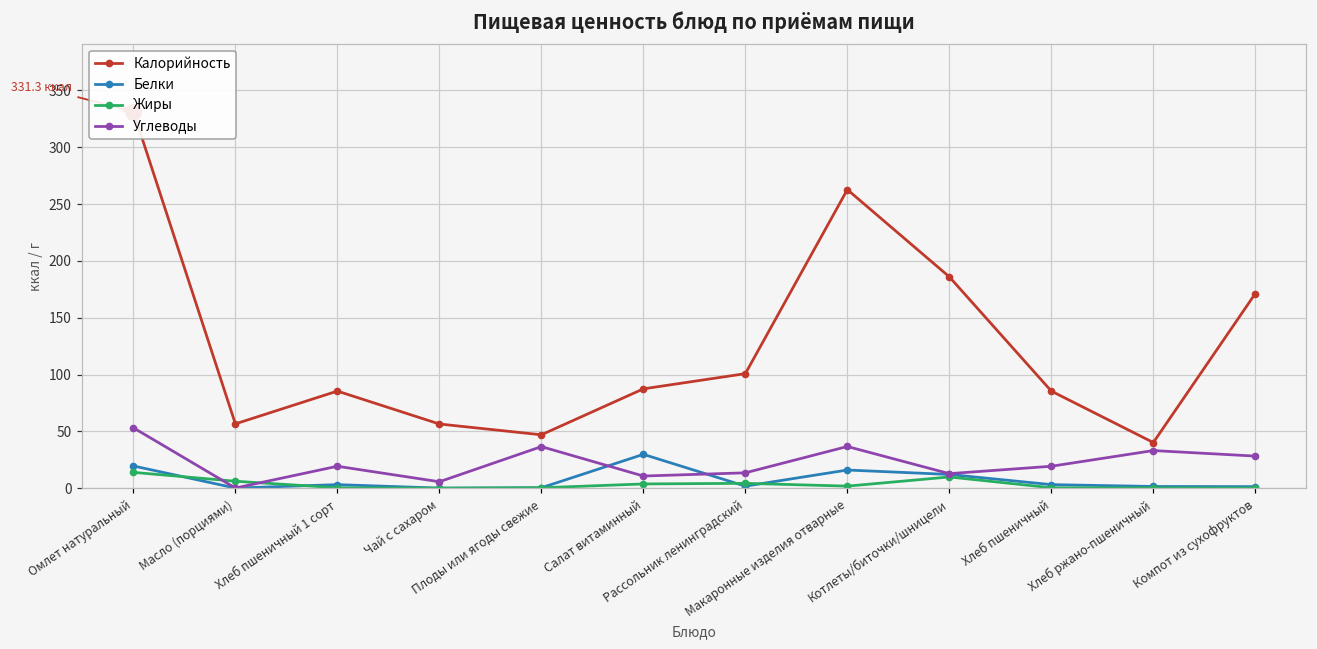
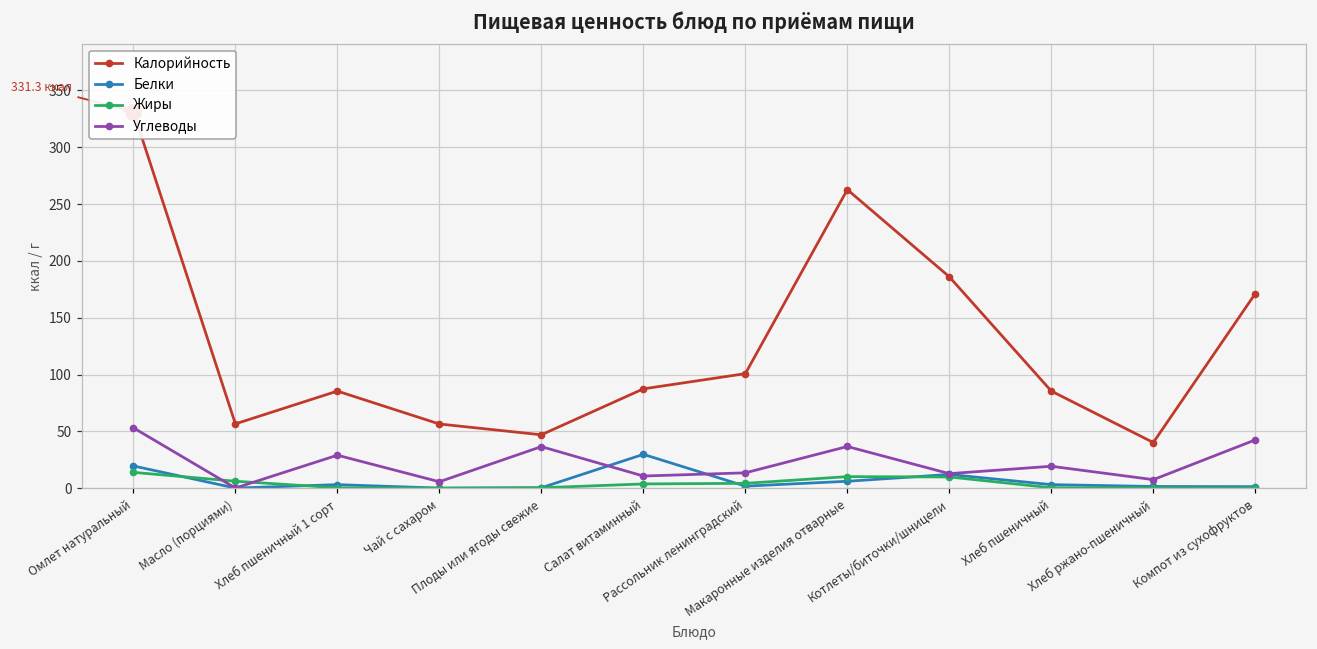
Углеводы, Хлеб пшеничный 1 сорт: 19 -> 29
Белки, Макаронные изделия отварные: 16 -> 6
Жиры, Макаронные изделия отварные: 2 -> 10
Углеводы, Хлеб ржано-пшеничный: 33 -> 8
Углеводы, Компот из сухофруктов: 28 -> 43
